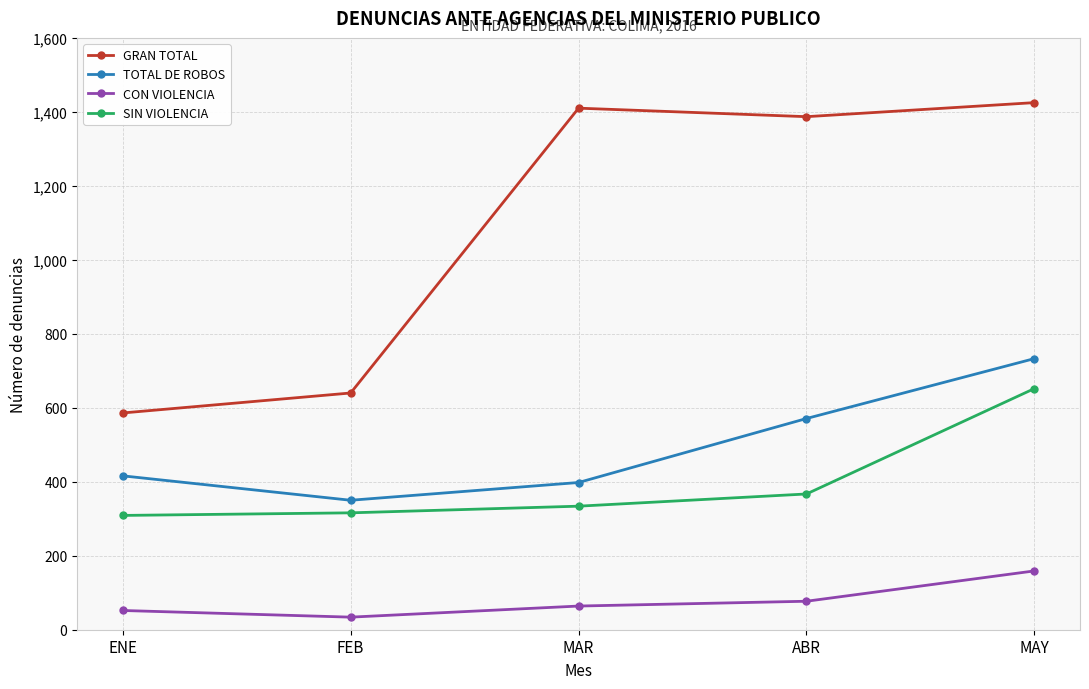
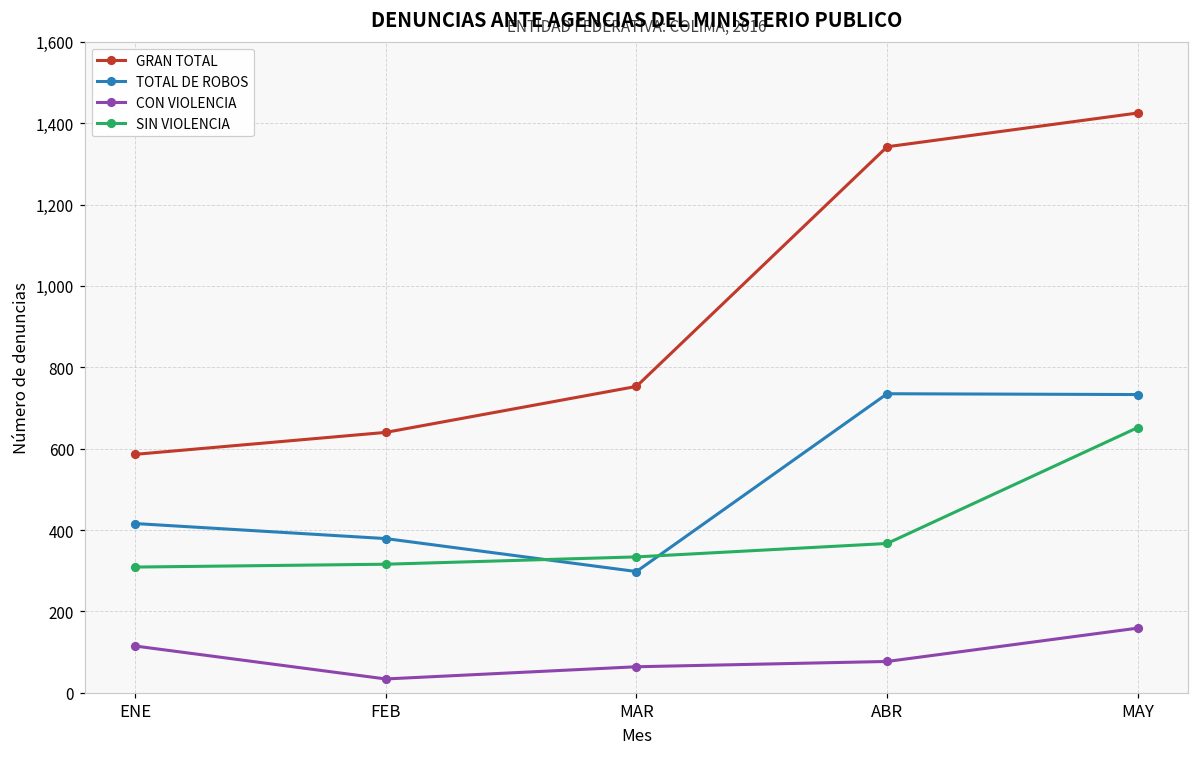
CON VIOLENCIA, ENE: 50 -> 120
TOTAL DE ROBOS, FEB: 350 -> 380
GRAN TOTAL, MAR: 1,410 -> 750
TOTAL DE ROBOS, MAR: 400 -> 300
GRAN TOTAL, ABR: 1,390 -> 1,340
TOTAL DE ROBOS, ABR: 570 -> 740
